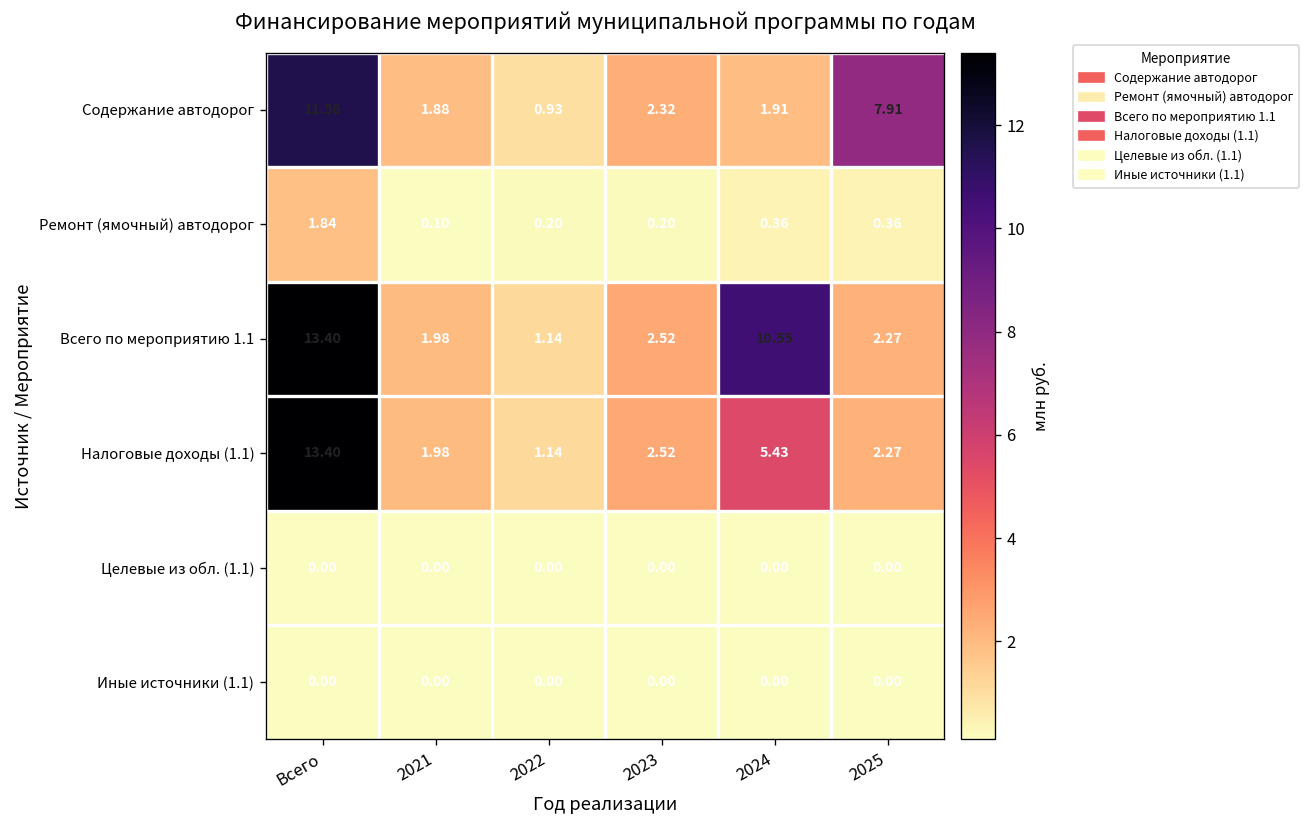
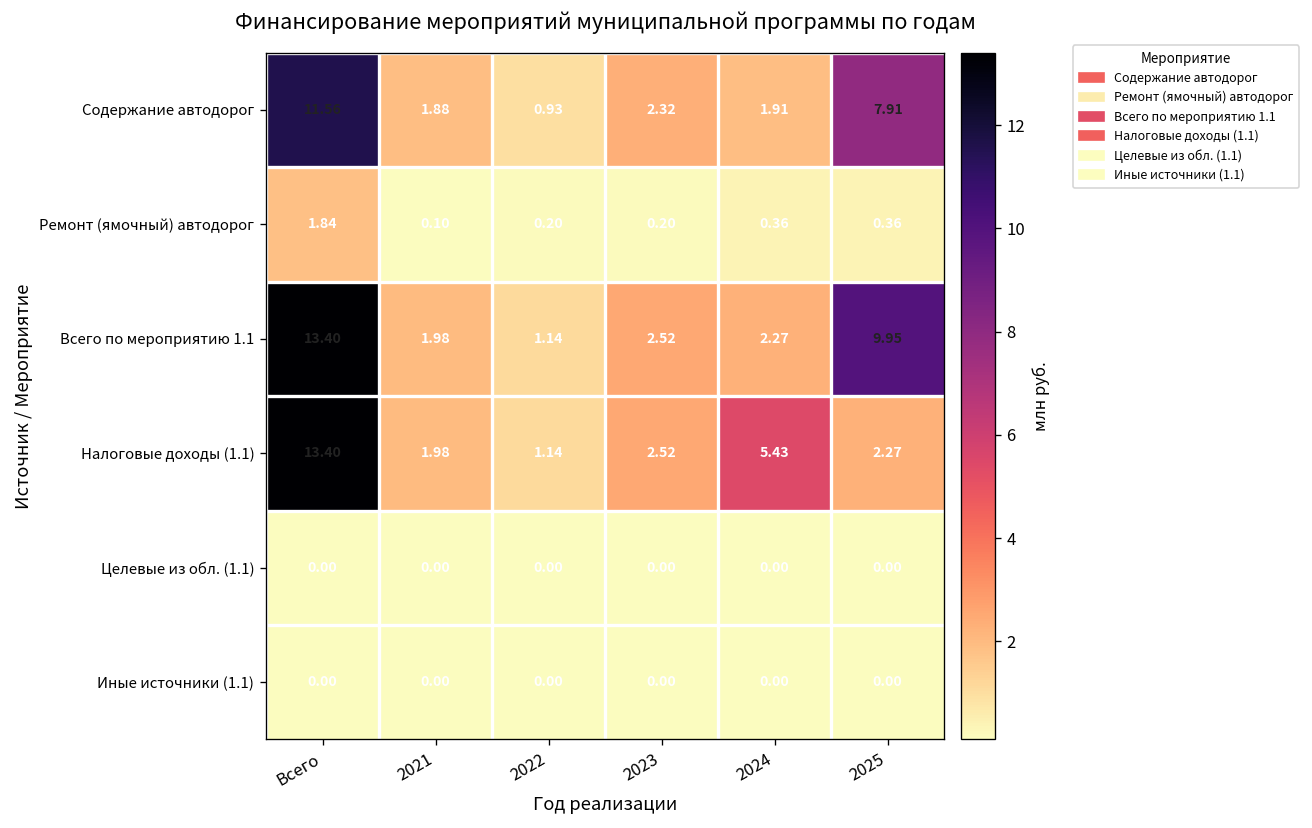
Всего по мероприятию 1.1, 2024: 10.55 -> 2.27
Всего по мероприятию 1.1, 2025: 2.27 -> 9.95
